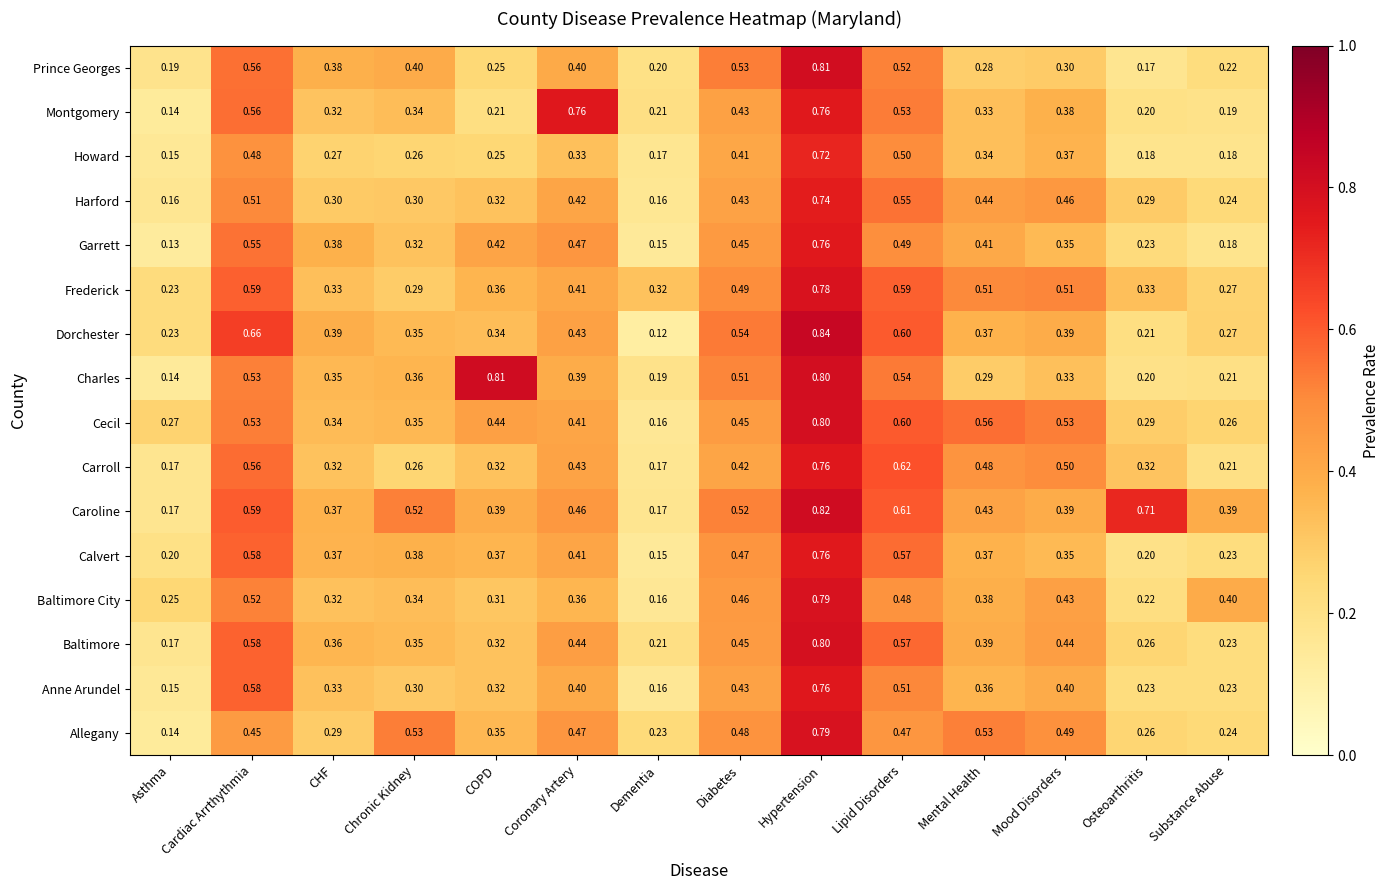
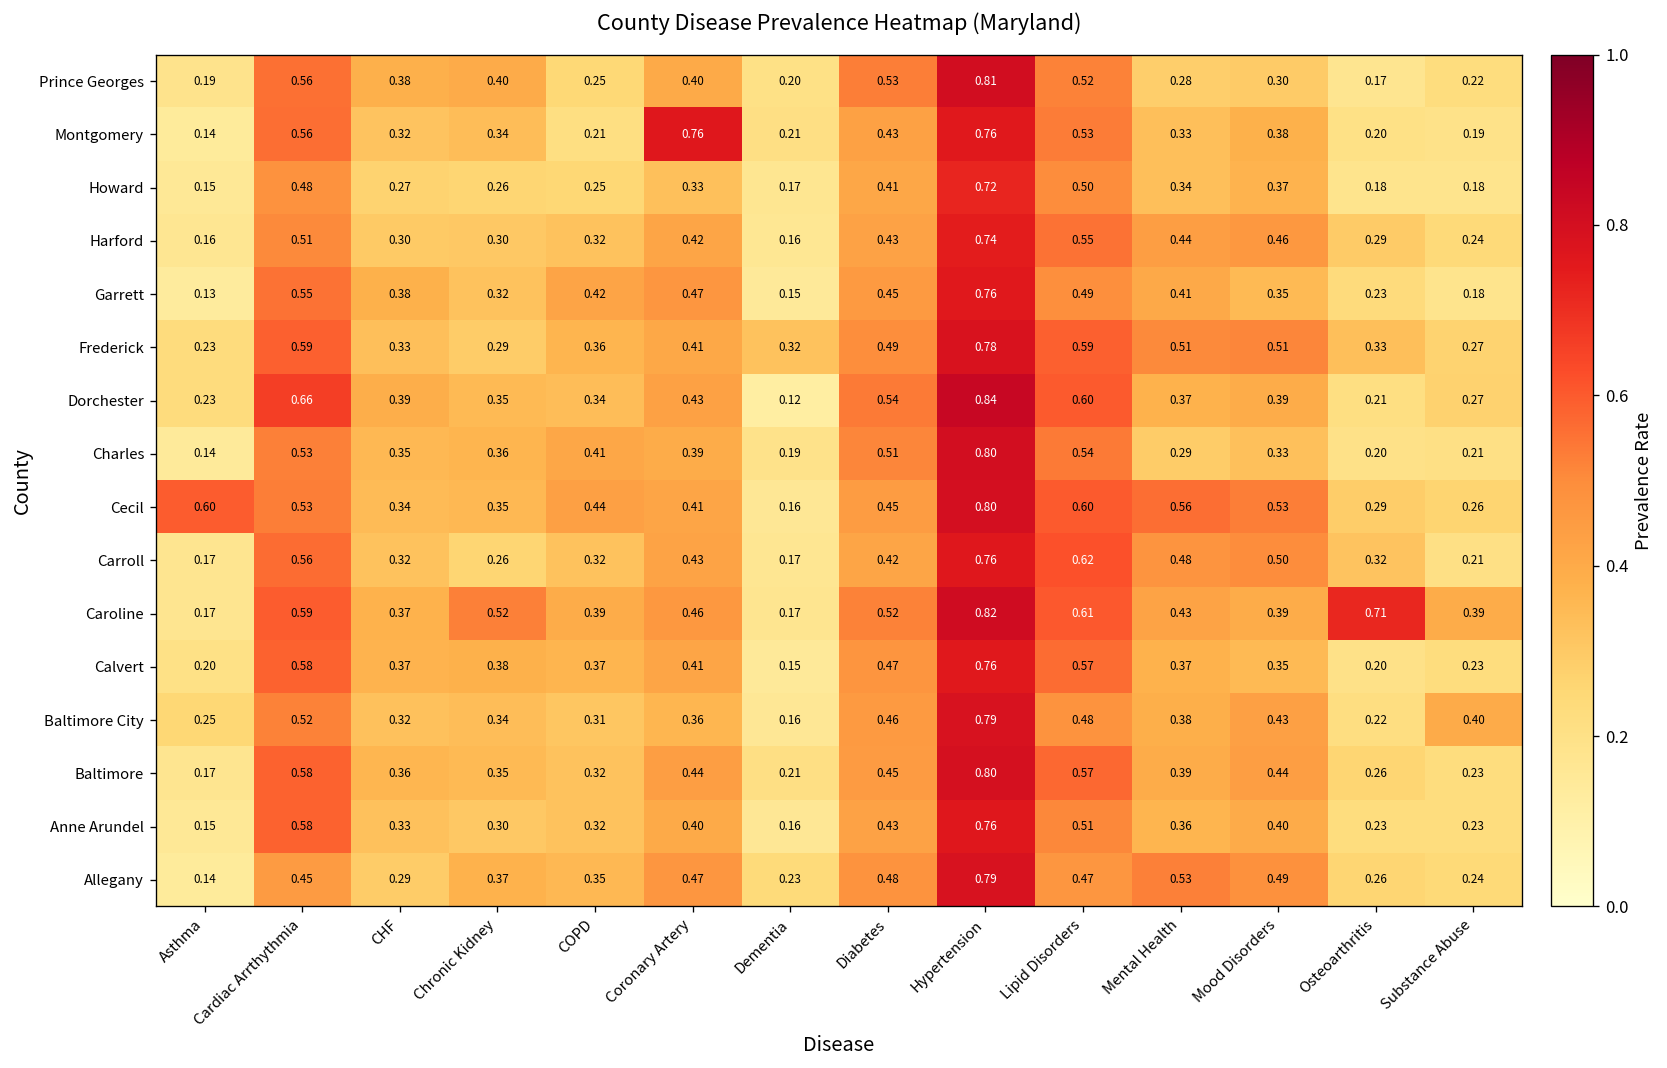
Charles, COPD: 0.81 -> 0.41
Cecil, Asthma: 0.27 -> 0.60
Allegany, Chronic Kidney: 0.53 -> 0.37
